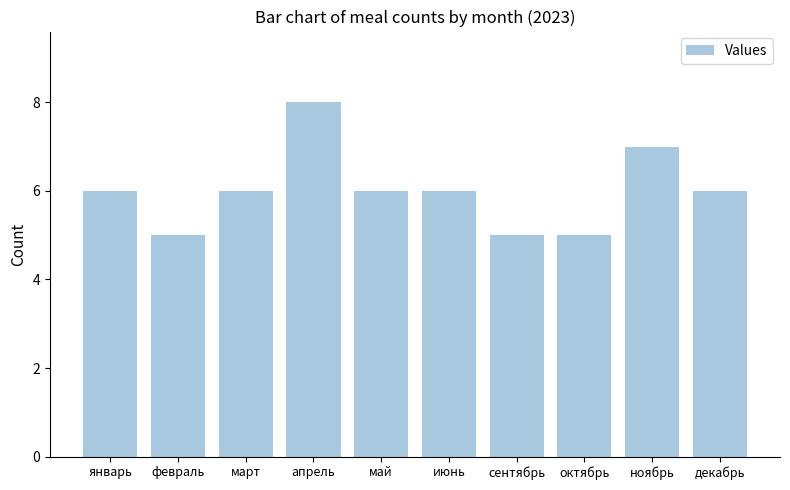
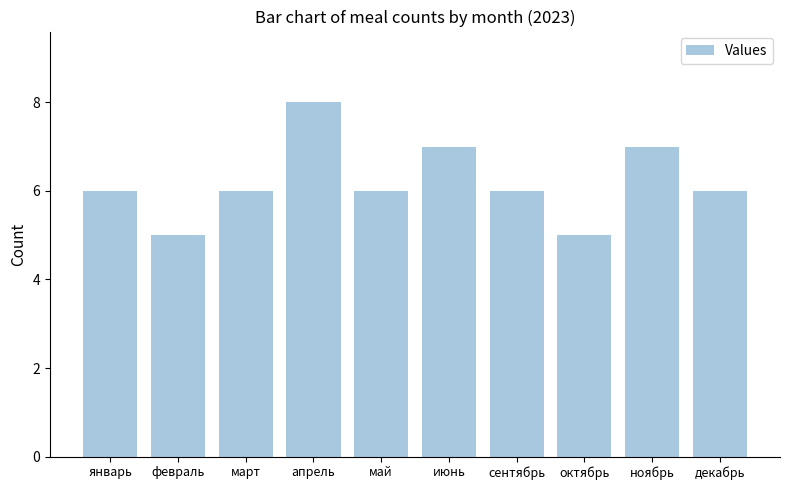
июнь: 6 -> 7
сентябрь: 5 -> 6
